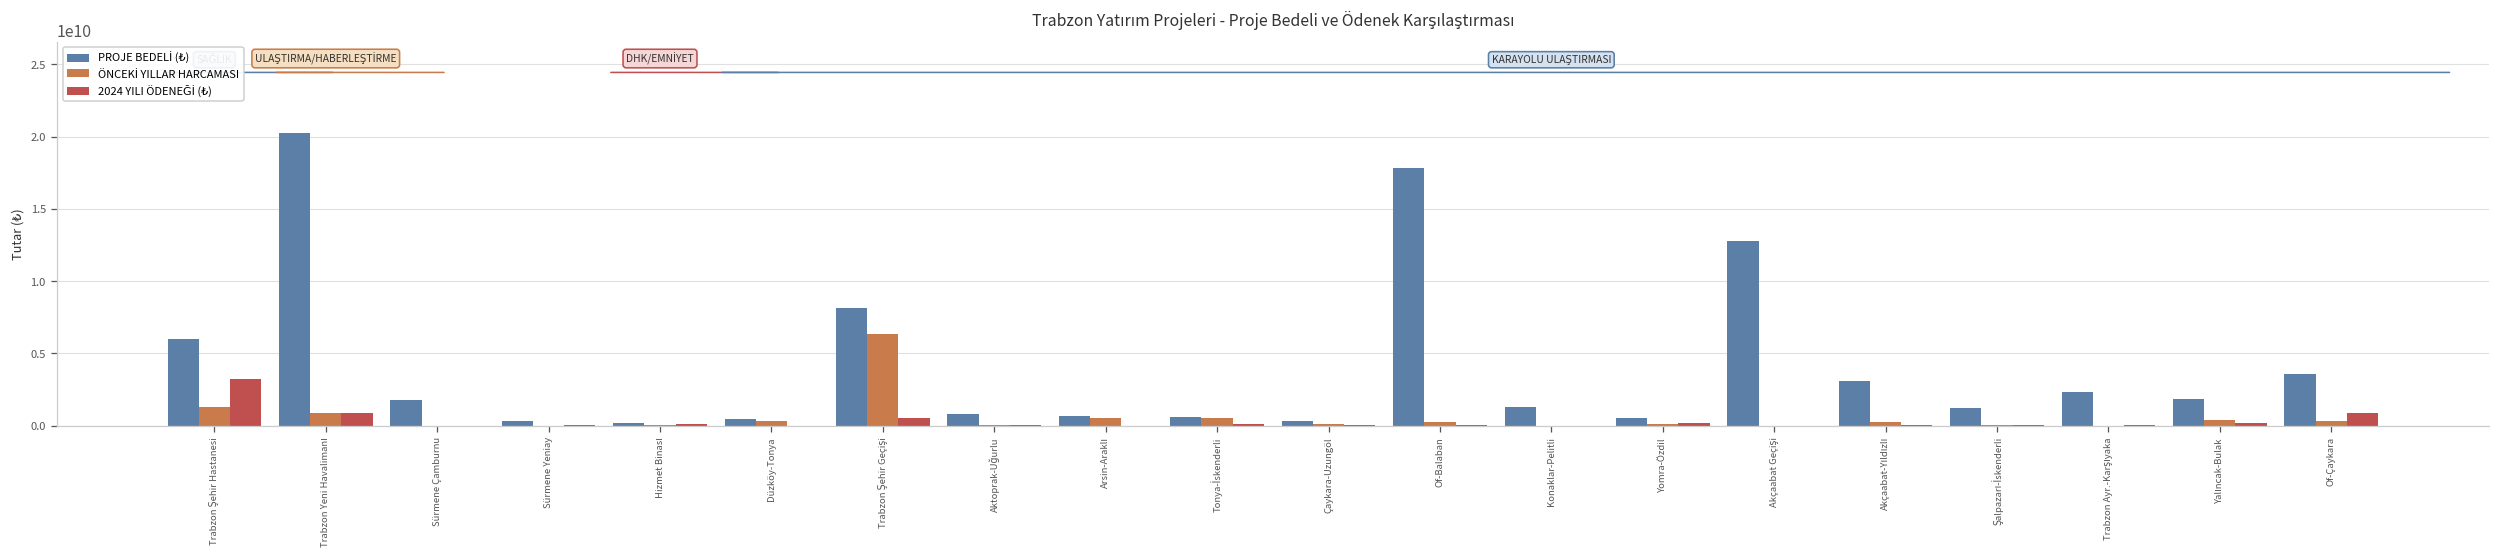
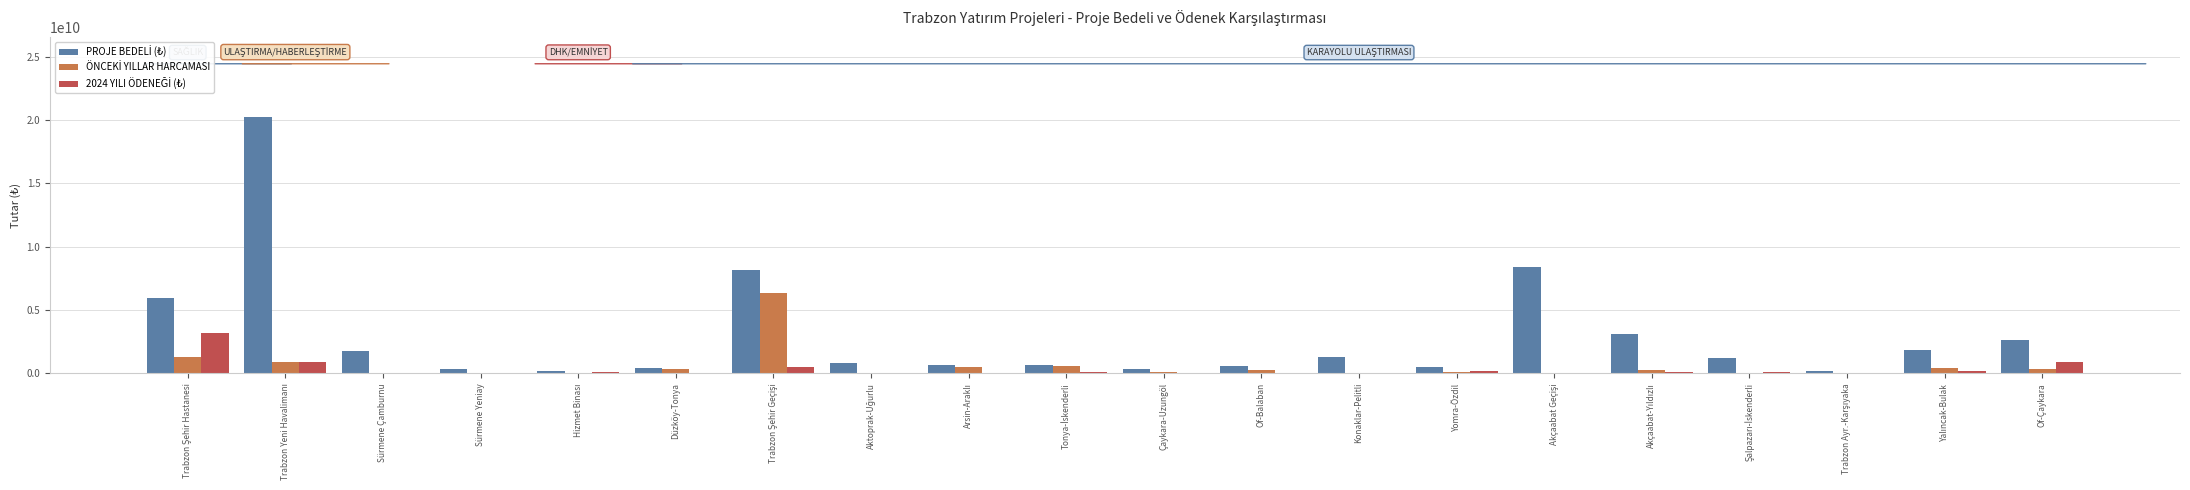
PROJE BEDELİ (₺), Of-Balaban: 17800000000 -> 600000000
PROJE BEDELİ (₺), Akçaabat Geçişi: 12800000000 -> 8400000000
PROJE BEDELİ (₺), Trabzon Ayr.-Karşıyaka: 2400000000 -> 200000000
PROJE BEDELİ (₺), Of-Çaykara: 3600000000 -> 2600000000
